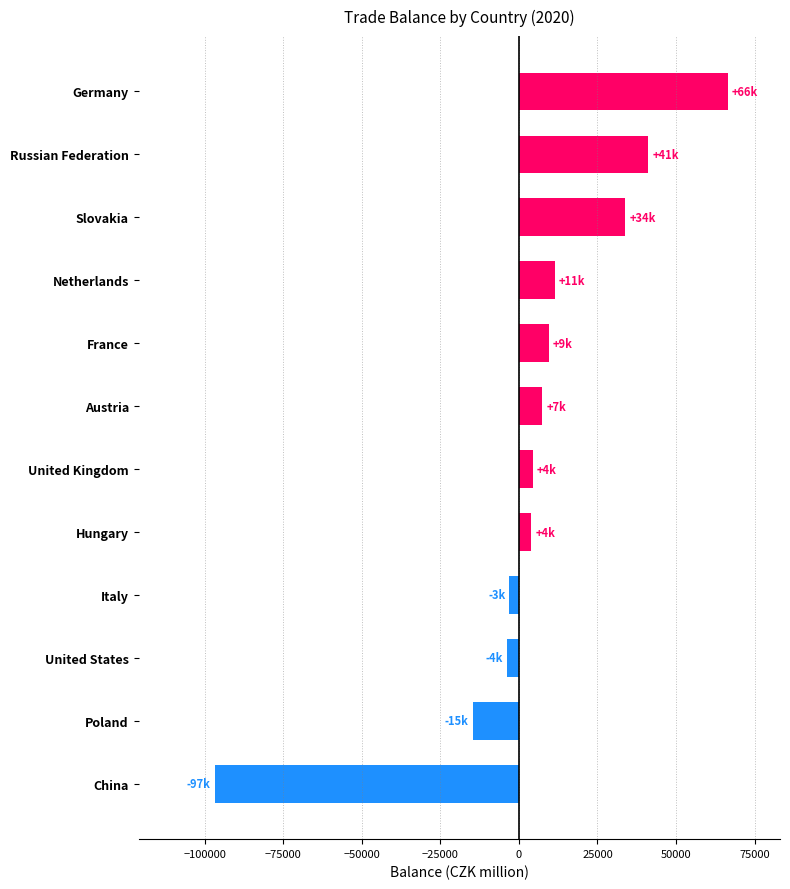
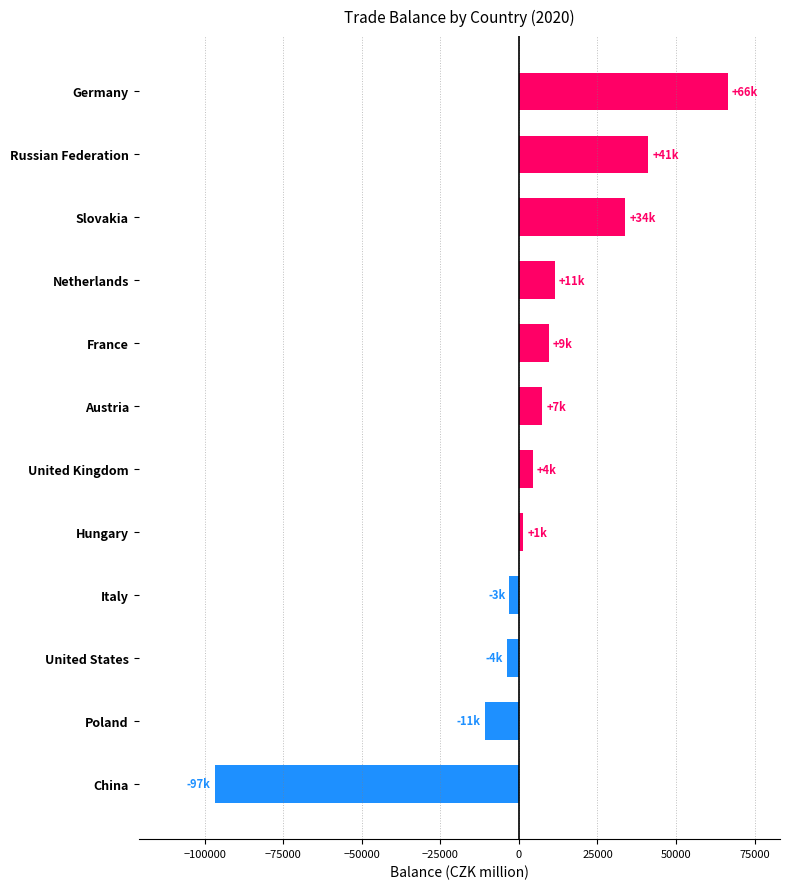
Hungary: +4k -> +1k
Poland: -15k -> -11k
